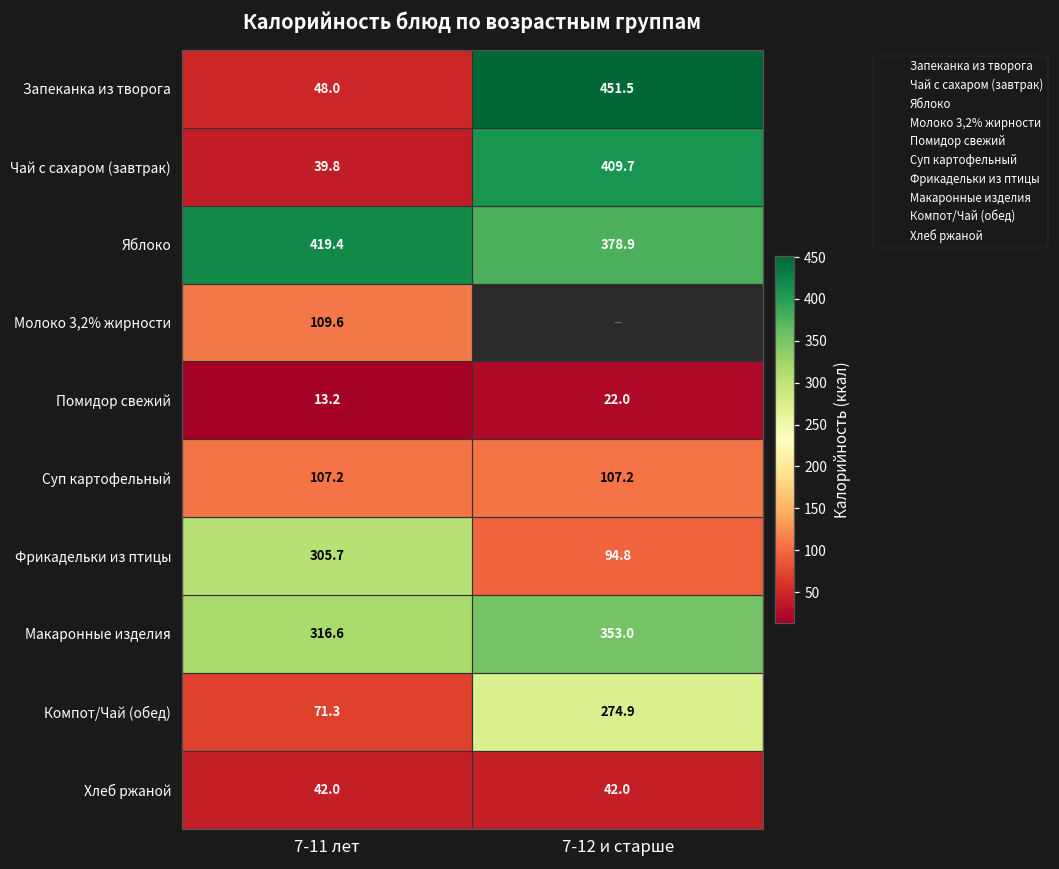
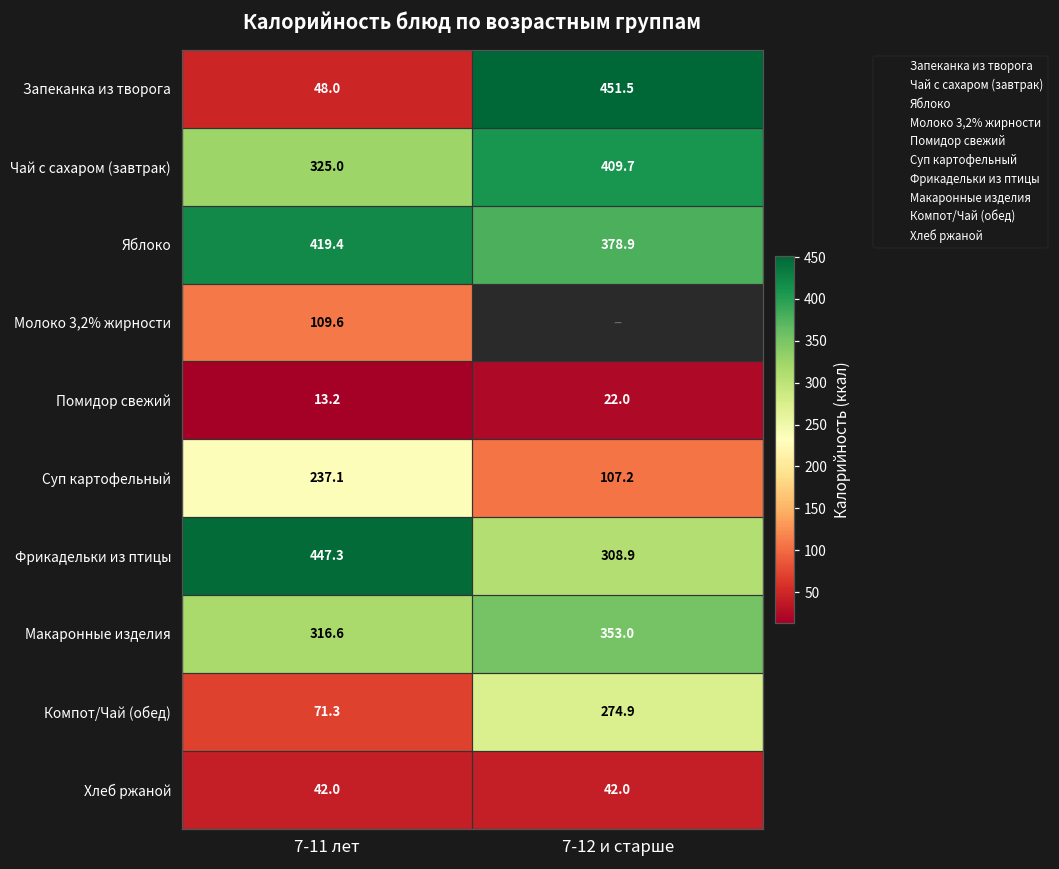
Чай с сахаром (завтрак), 7-11 лет: 39.8 -> 325.0
Суп картофельный, 7-11 лет: 107.2 -> 237.1
Фрикадельки из птицы, 7-11 лет: 305.7 -> 447.3
Фрикадельки из птицы, 7-12 и старше: 94.8 -> 308.9
